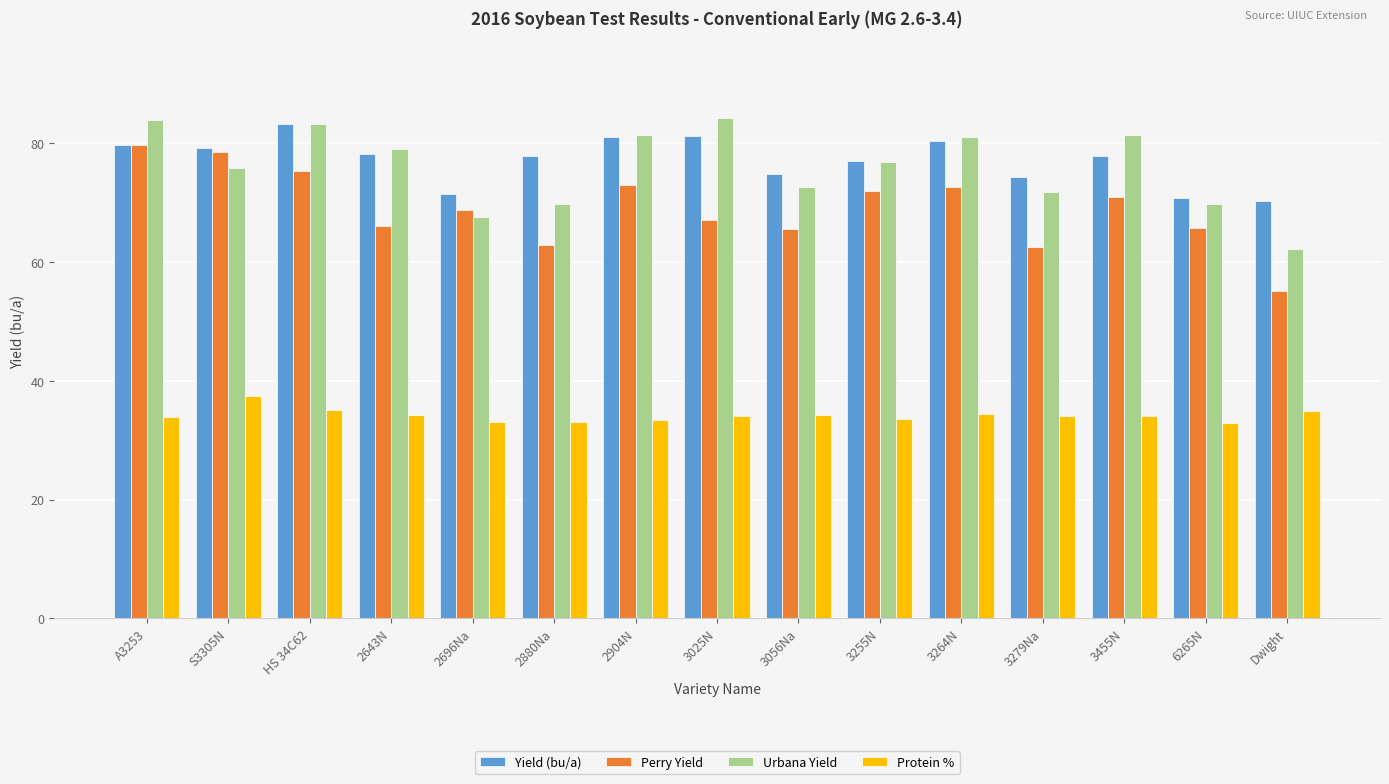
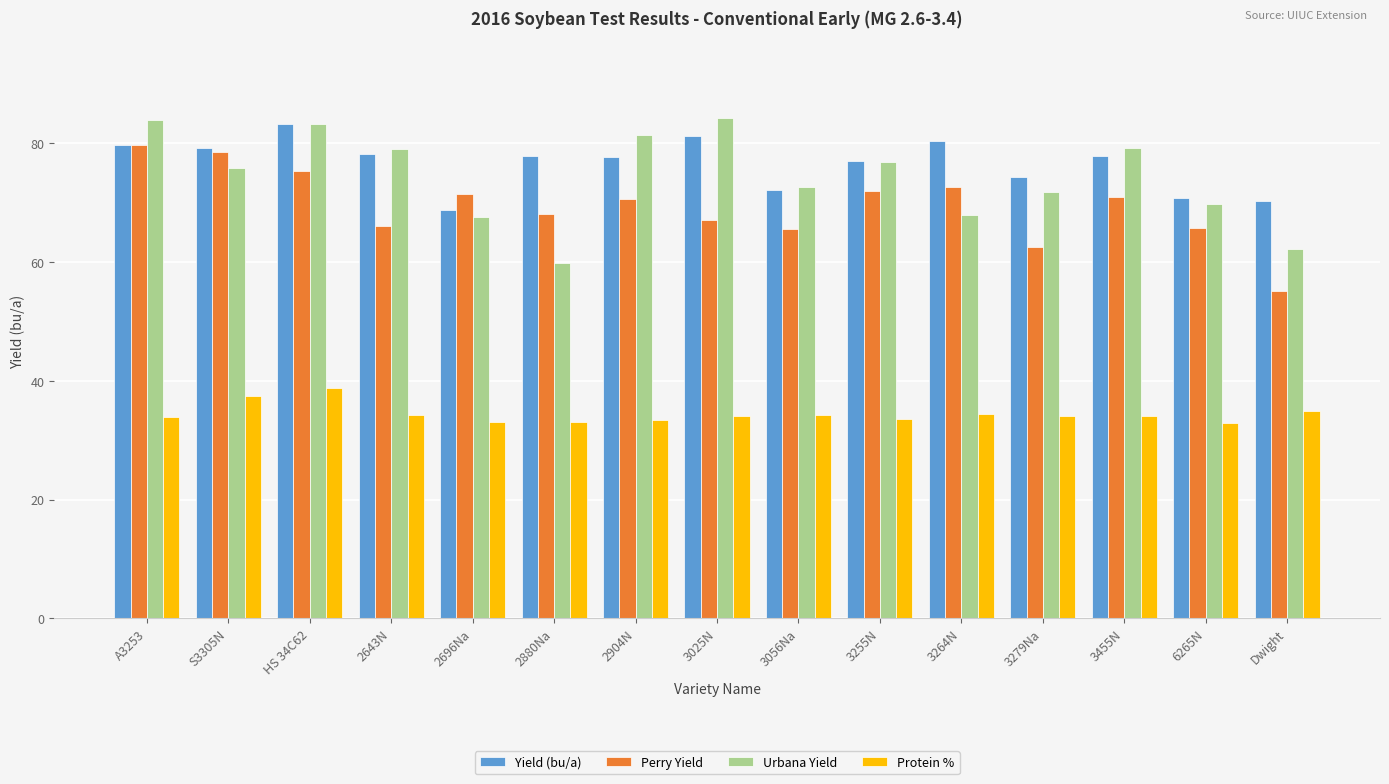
Protein %, HS 34C62: 35 -> 39
Yield (bu/a), 2696Na: 72 -> 69
Perry Yield, 2696Na: 69 -> 71
Perry Yield, 2880Na: 63 -> 68
Urbana Yield, 2880Na: 70 -> 60
Yield (bu/a), 2904N: 81 -> 78
Perry Yield, 2904N: 73 -> 71
Yield (bu/a), 3056Na: 75 -> 72
Urbana Yield, 3264N: 81 -> 68
Urbana Yield, 3455N: 81 -> 79
